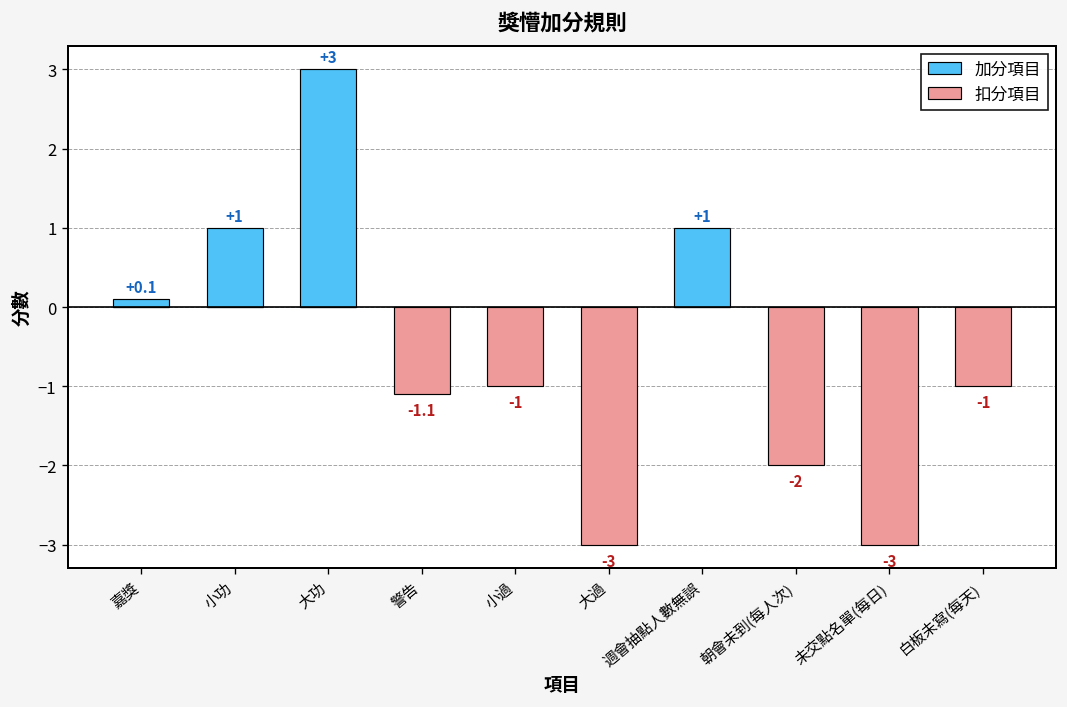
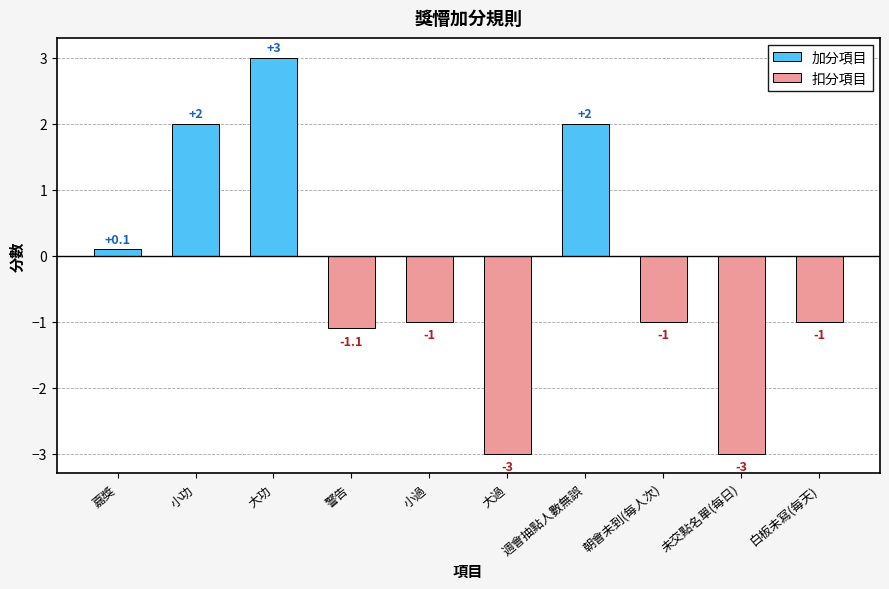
加分項目, 小功: +1 -> +2
加分項目, 週會抽點人數無誤: +1 -> +2
扣分項目, 朝會未到(每人次): -2 -> -1
